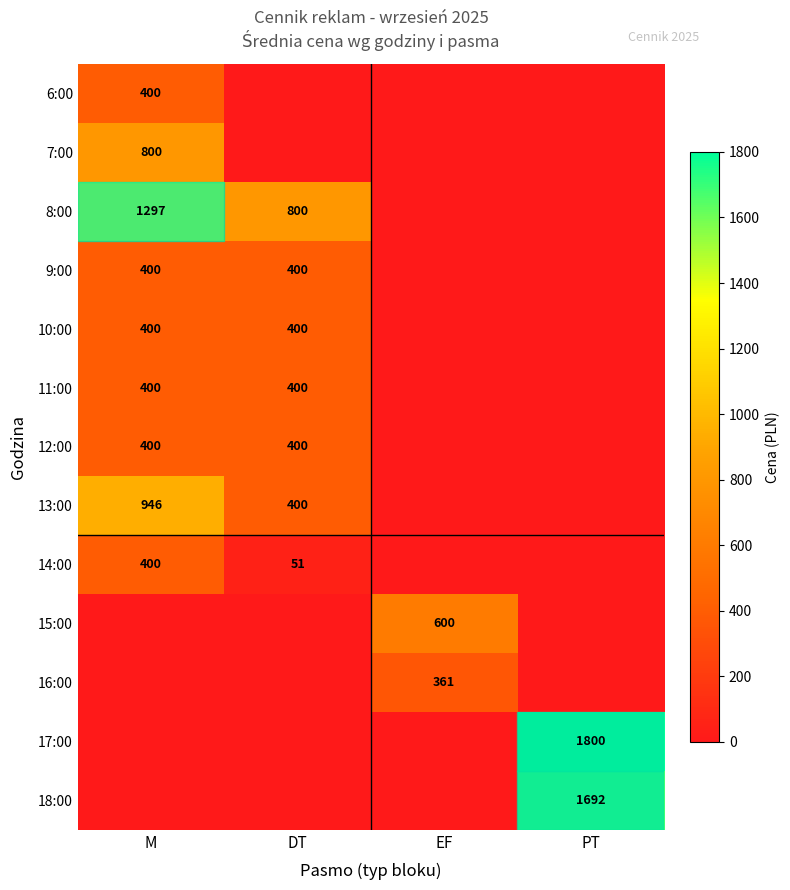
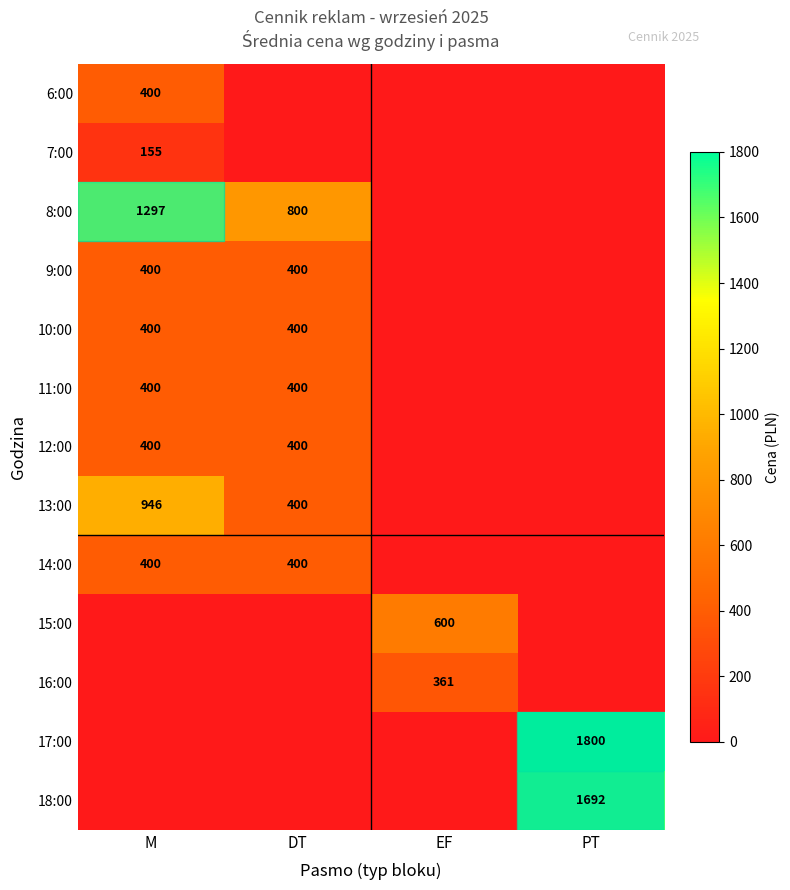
7:00, M: 800 -> 155
14:00, DT: 51 -> 400
